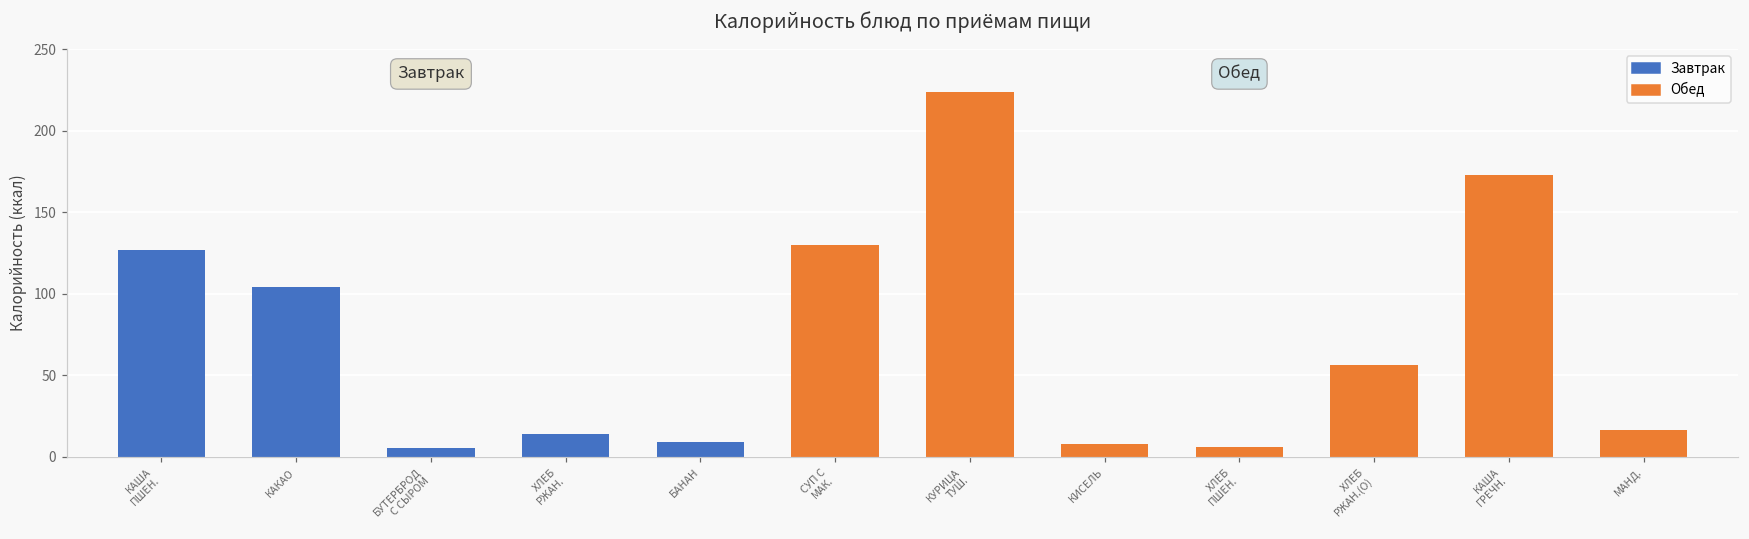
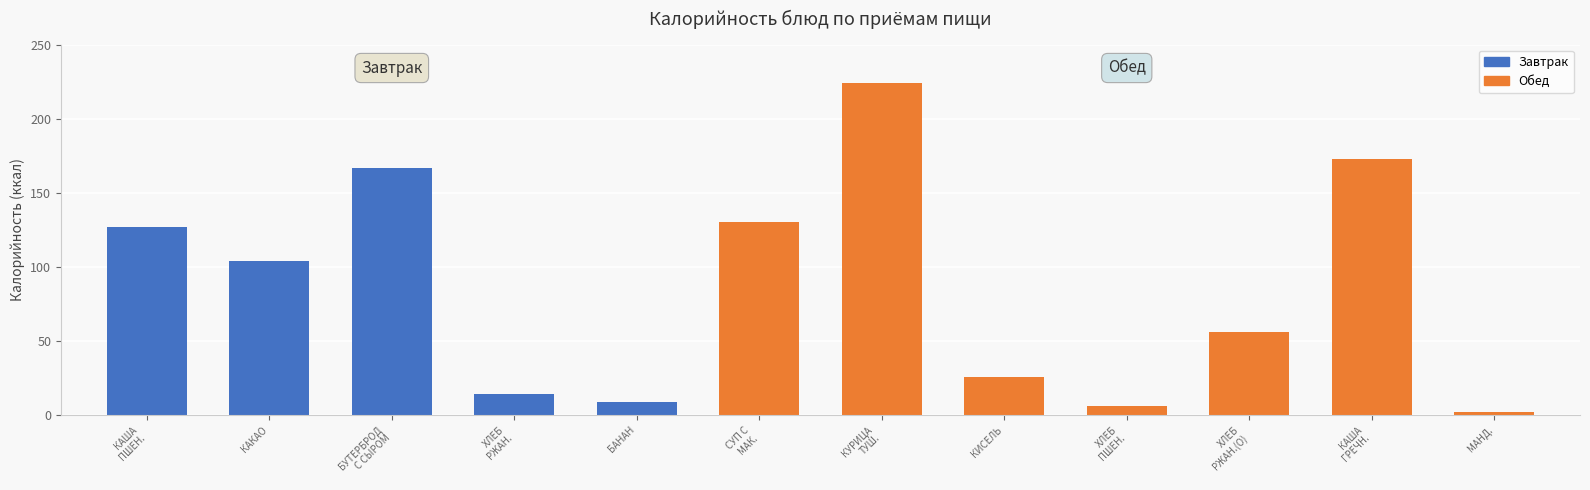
БУТЕРБРОД С СЫРОМ: 5 -> 167
КИСЕЛЬ: 8 -> 26
МАНД.: 16 -> 2
